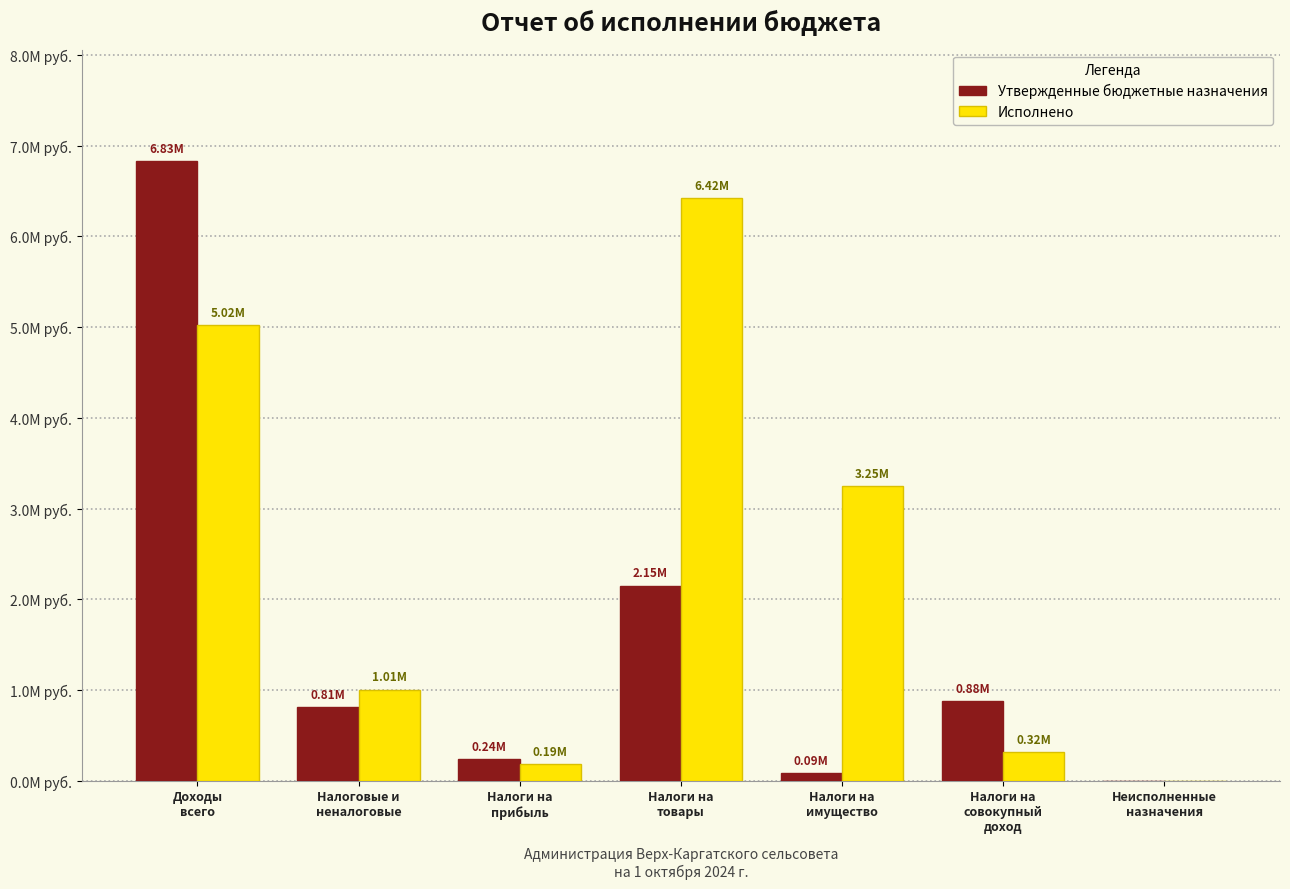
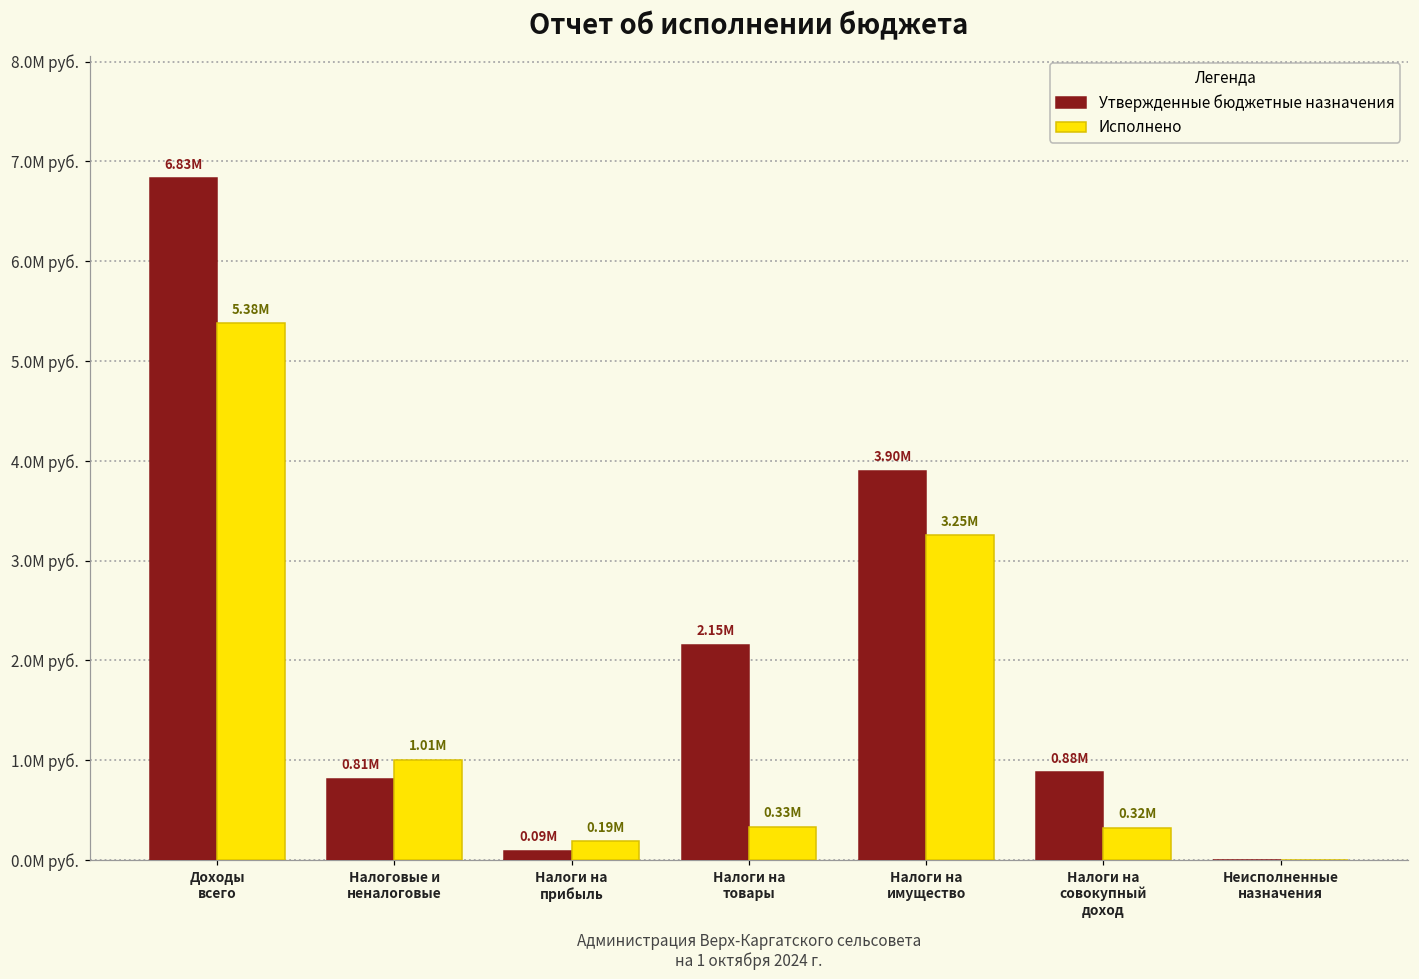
Исполнено, Доходы всего: 5.02М -> 5.38М
Утвержденные бюджетные назначения, Налоги на прибыль: 0.24М -> 0.09М
Исполнено, Налоги на товары: 6.42М -> 0.33М
Утвержденные бюджетные назначения, Налоги на имущество: 0.09М -> 3.90М
